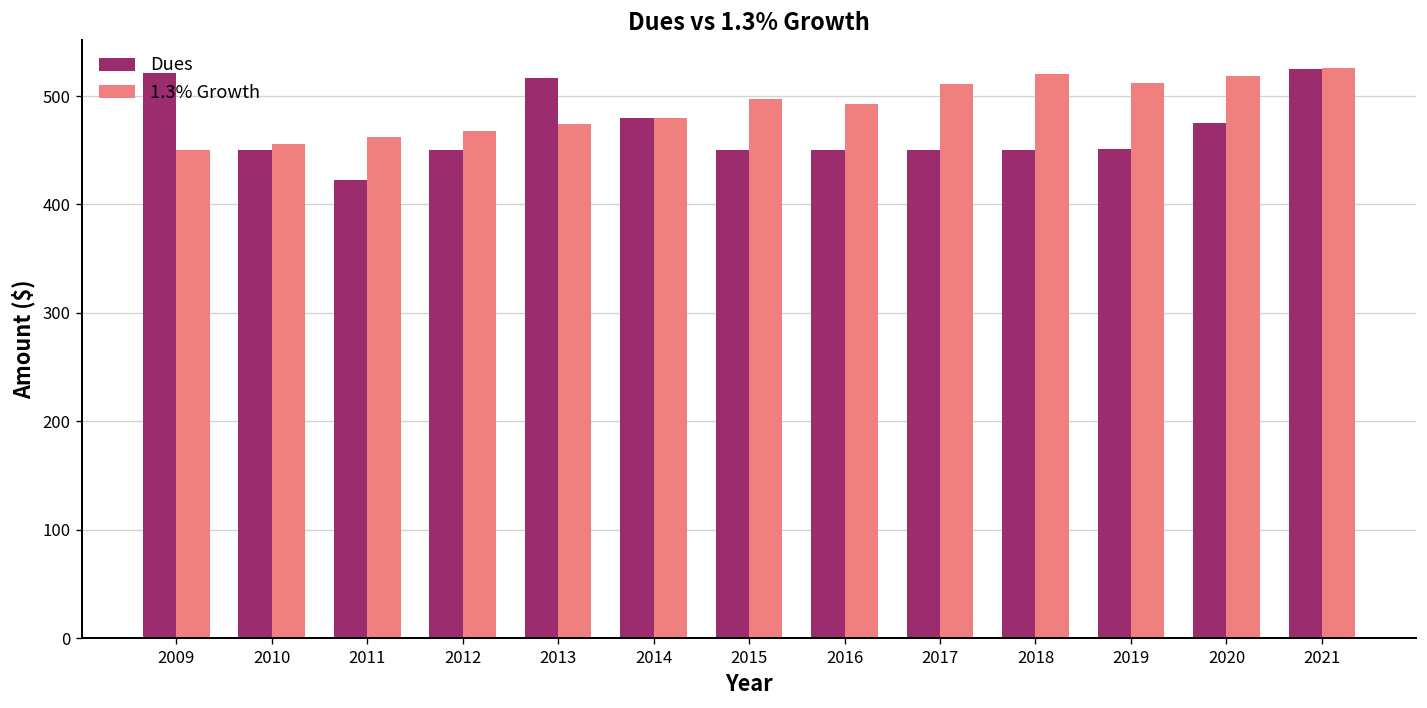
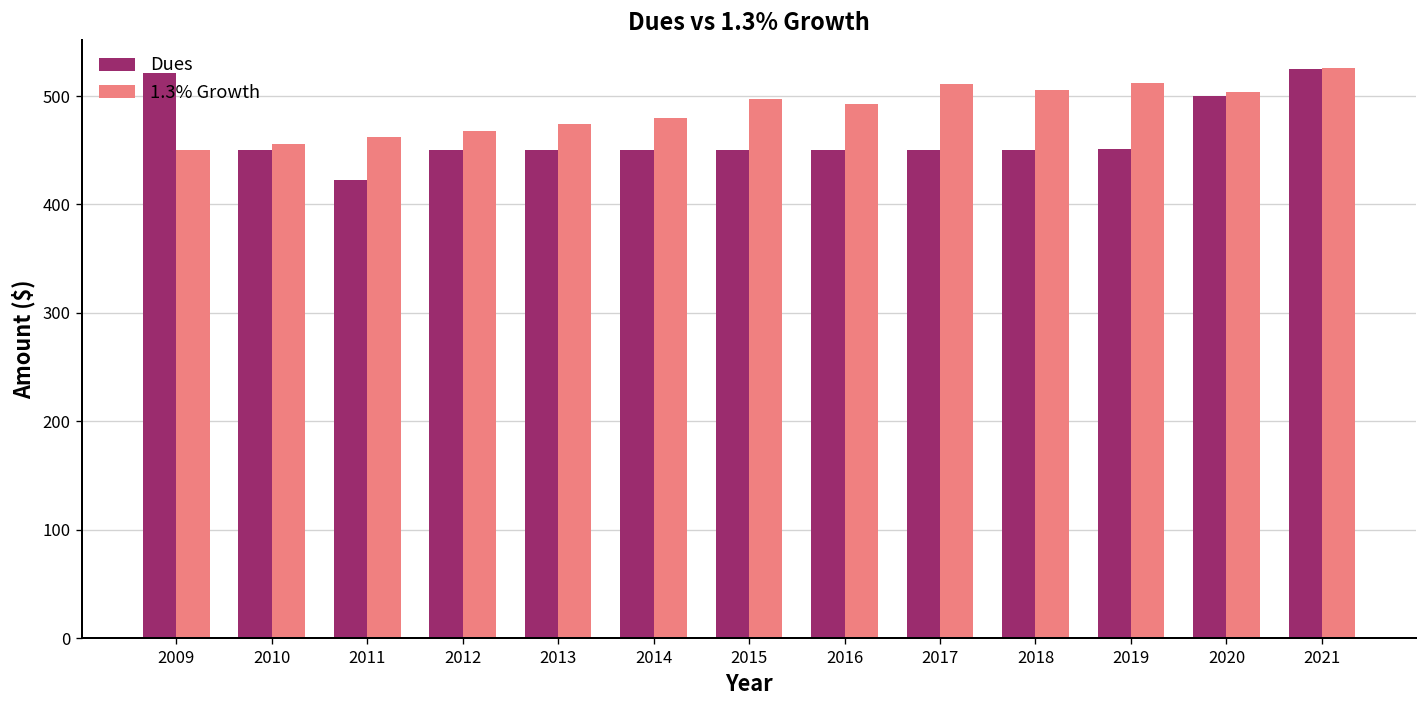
Dues, 2013: 520 -> 450
Dues, 2014: 480 -> 450
1.3% Growth, 2018: 520 -> 510
Dues, 2020: 480 -> 500
1.3% Growth, 2020: 520 -> 500
